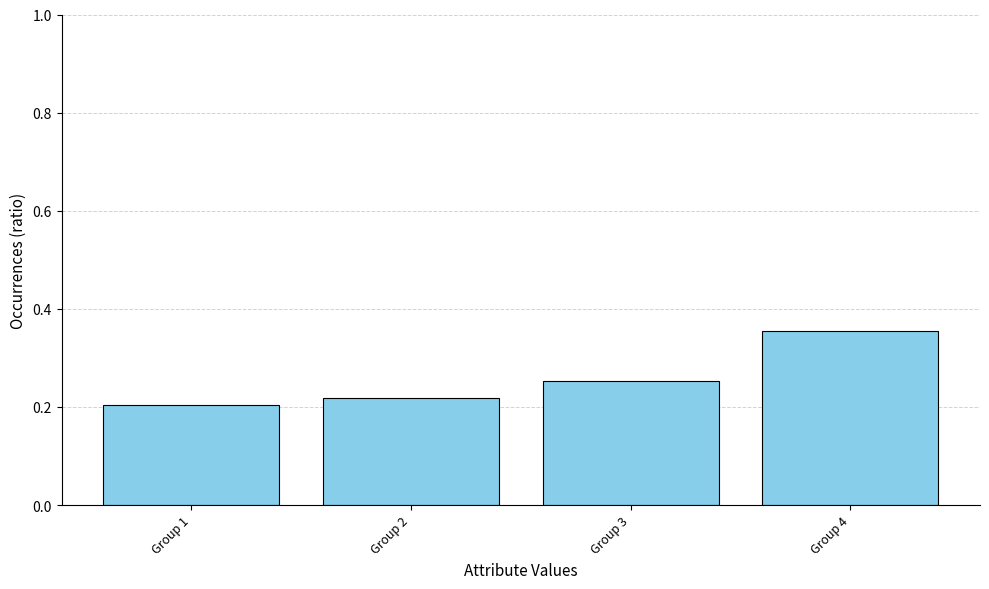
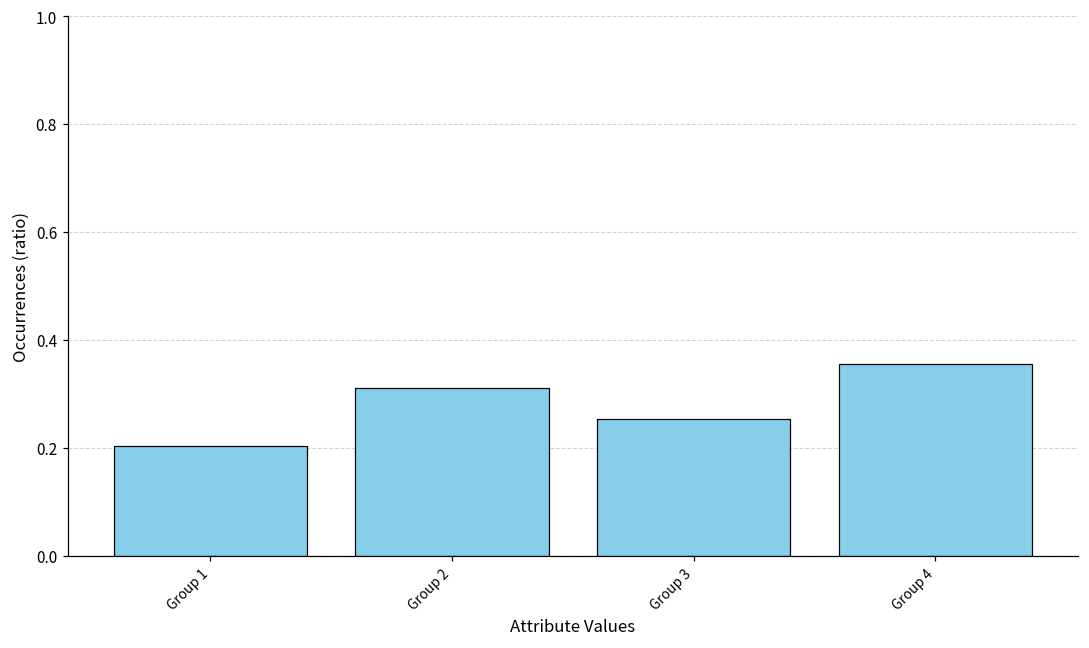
Group 2: 0.22 -> 0.31
